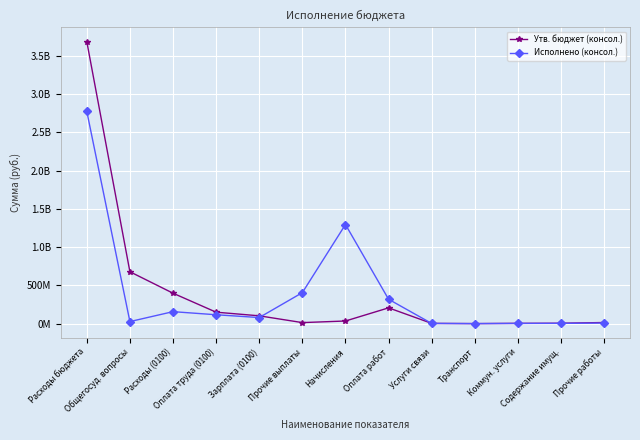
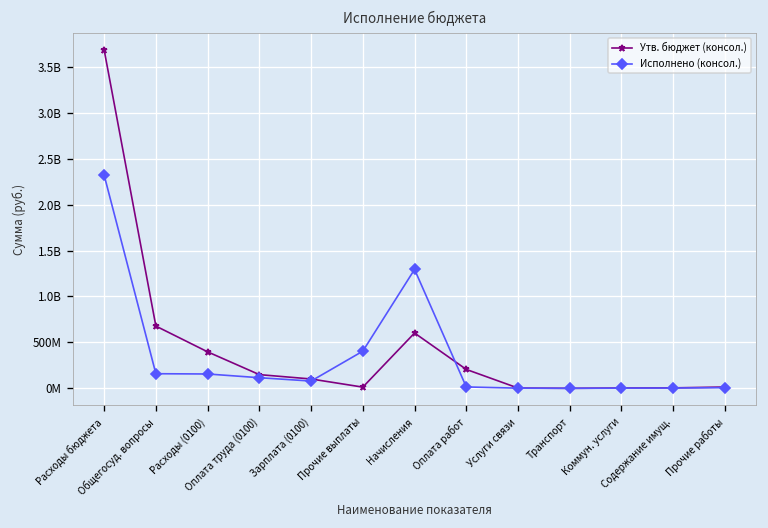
Исполнено (консол.), Расходы бюджета: 2800000000 -> 2300000000
Исполнено (консол.), Общегосуд. вопросы: 0 -> 200000000
Утв. бюджет (консол.), Начисления: 0 -> 600000000
Исполнено (консол.), Оплата работ: 300000000 -> 0
